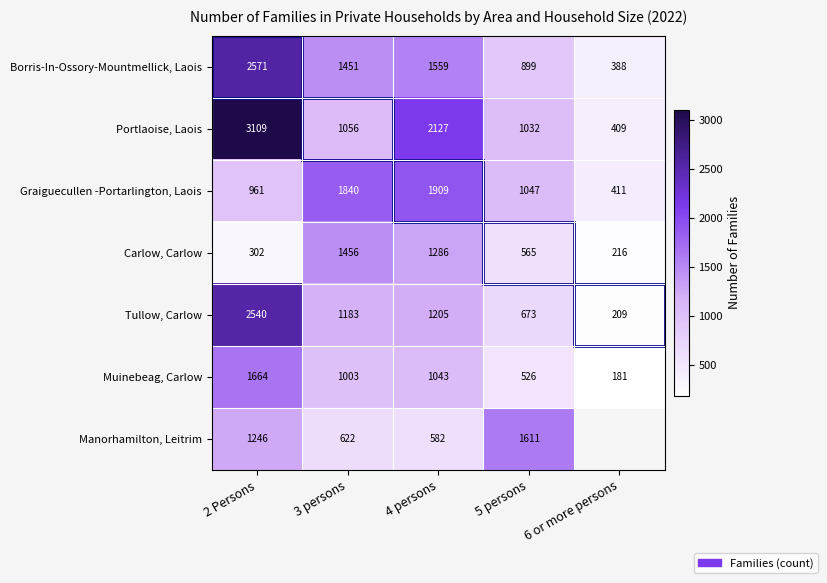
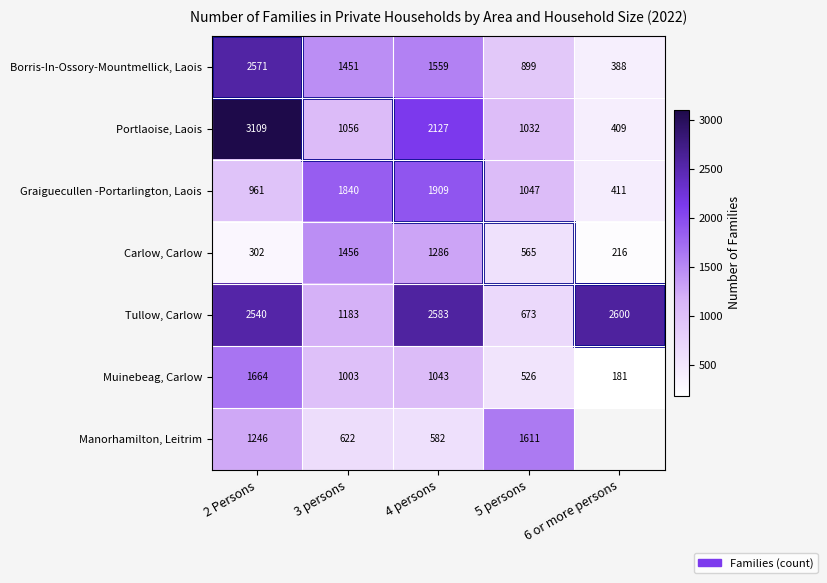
Tullow, Carlow, 4 persons: 1205 -> 2583
Tullow, Carlow, 6 or more persons: 209 -> 2600
